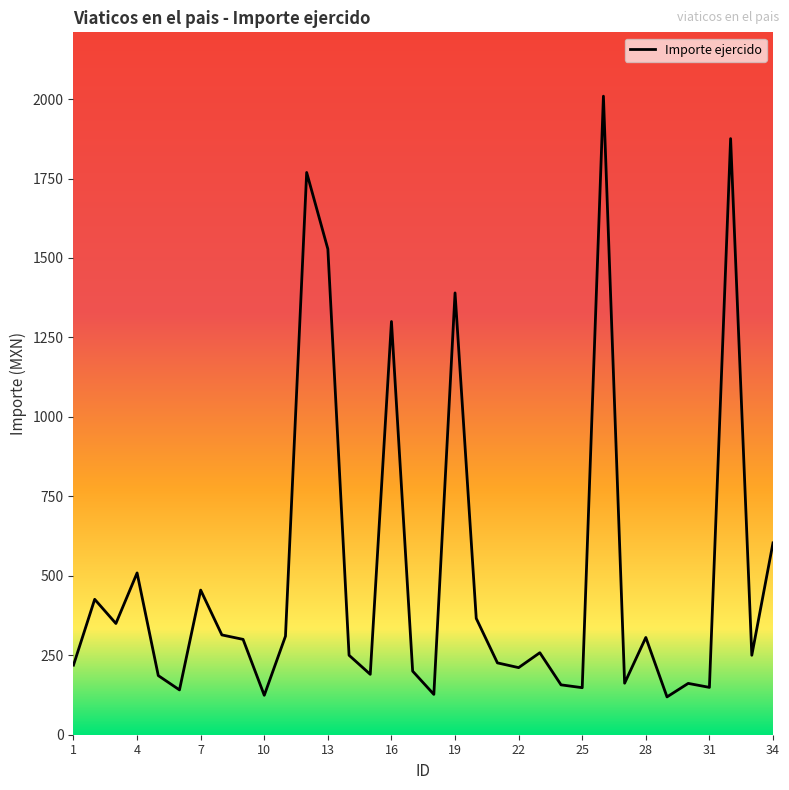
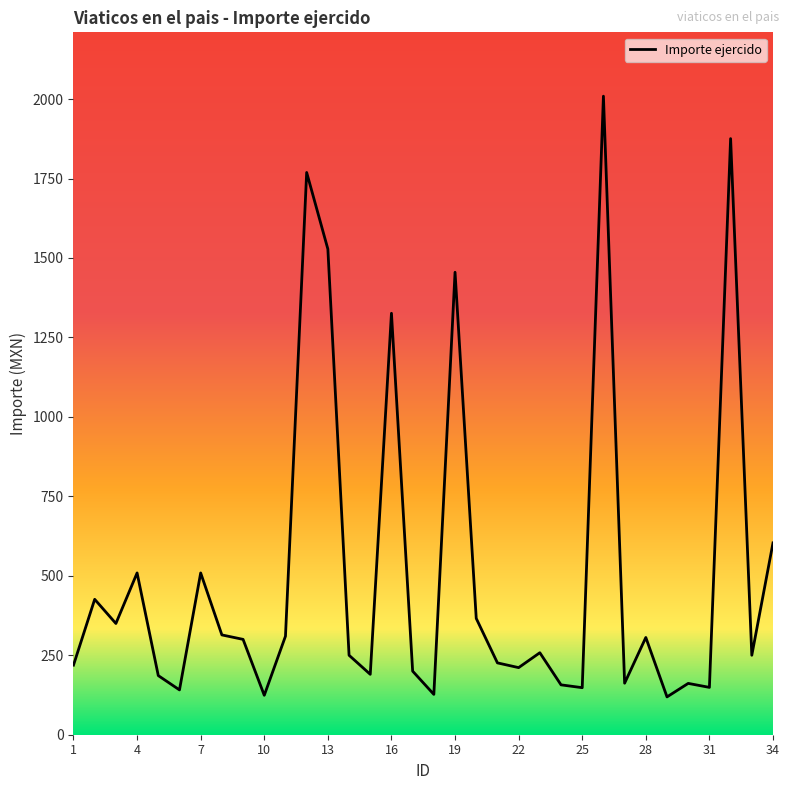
7: 460 -> 510
16: 1300 -> 1330
19: 1390 -> 1460
